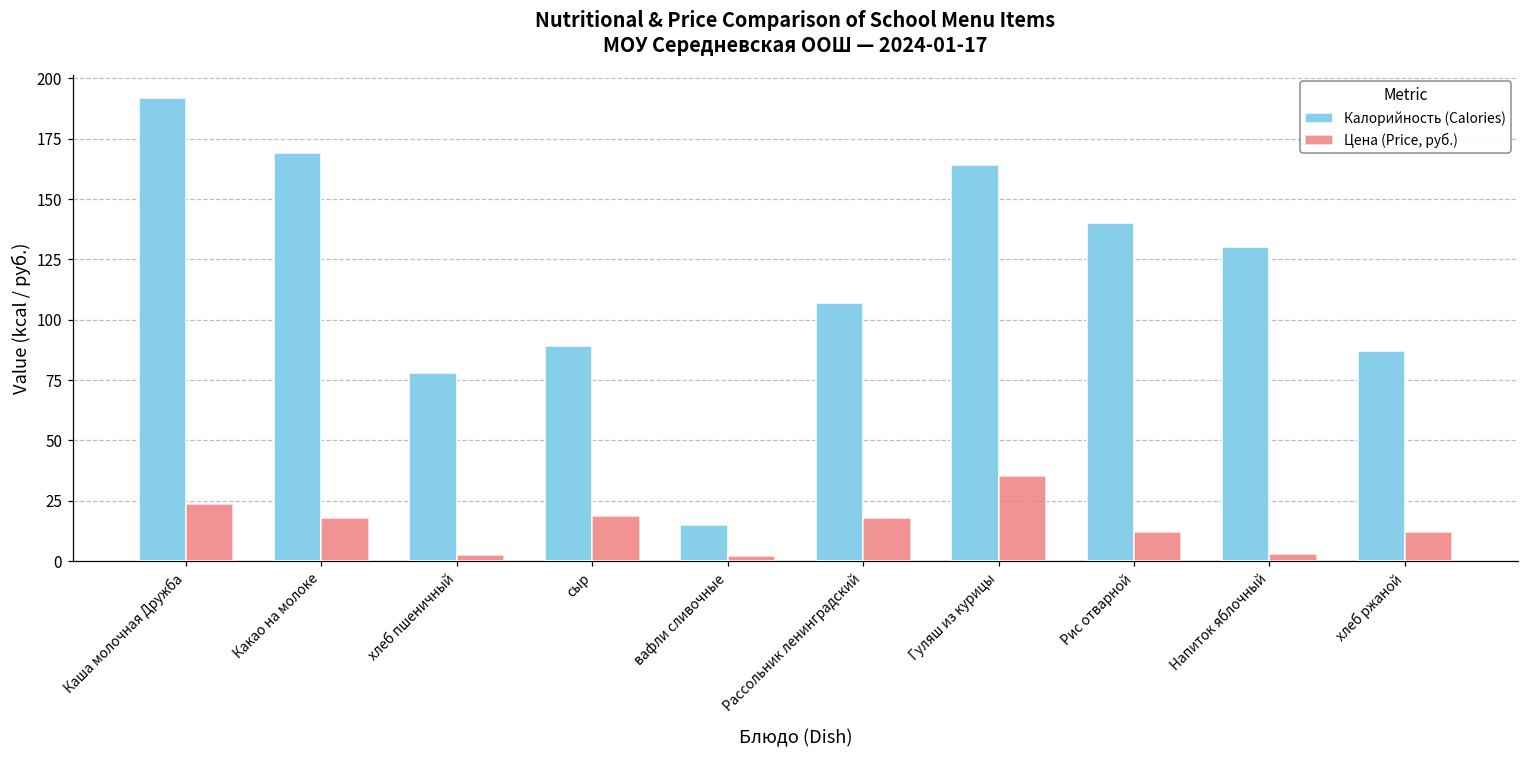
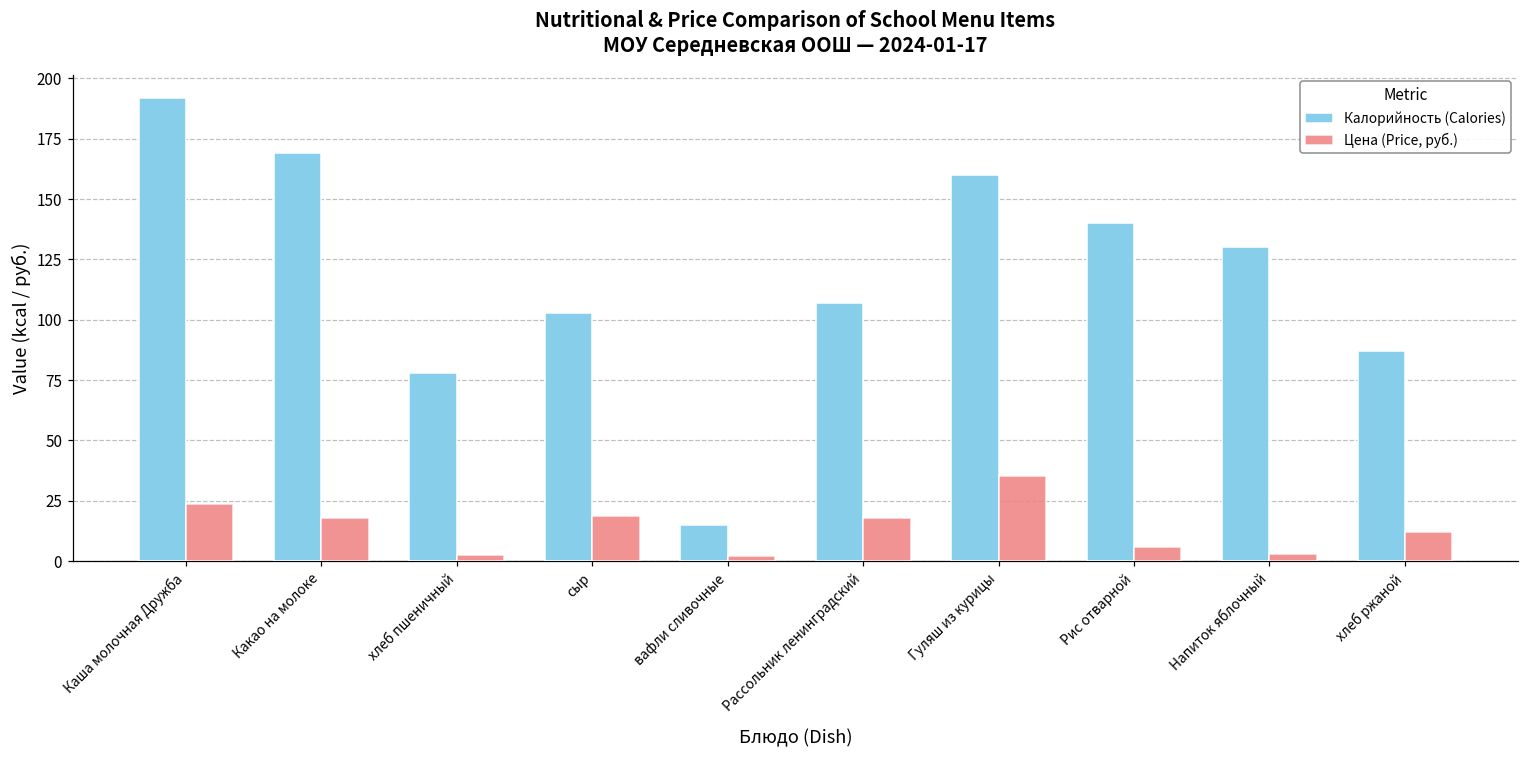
Калорийность (Calories), сыр: 89 -> 103
Калорийность (Calories), Гуляш из курицы: 164 -> 160
Цена (Price, руб.), Рис отварной: 12 -> 6
